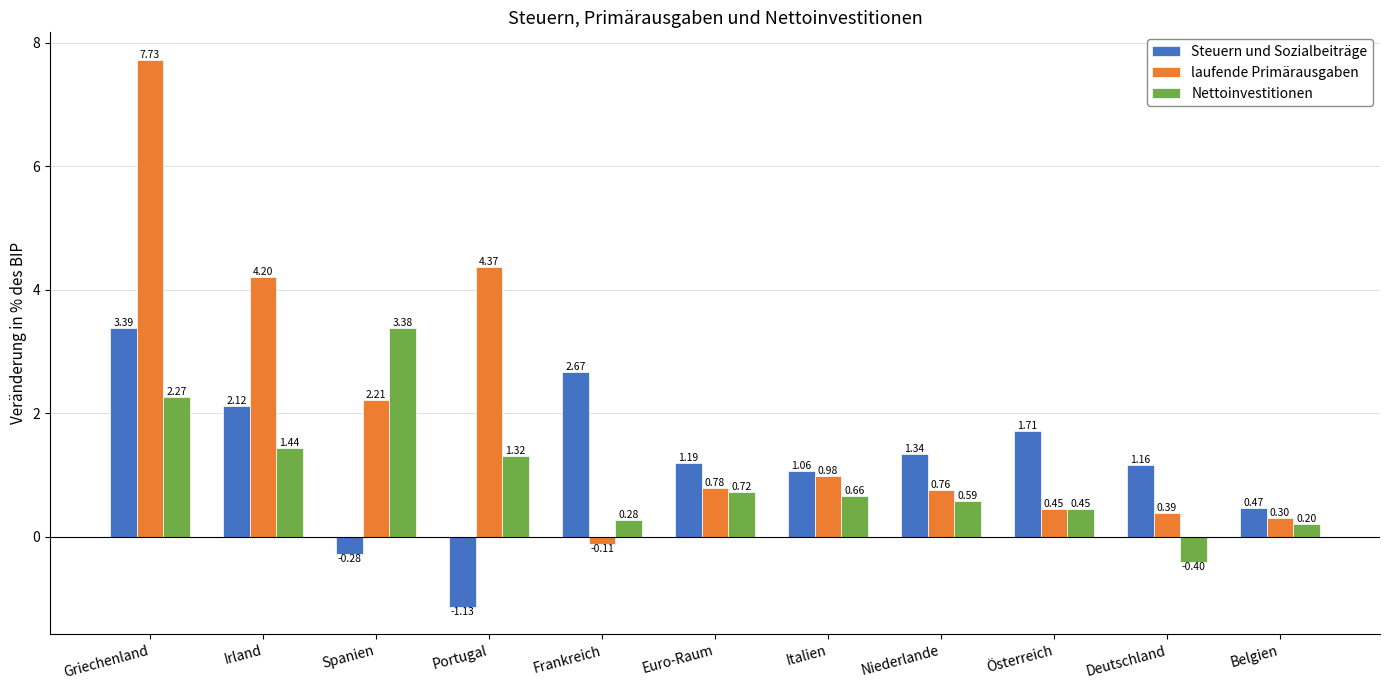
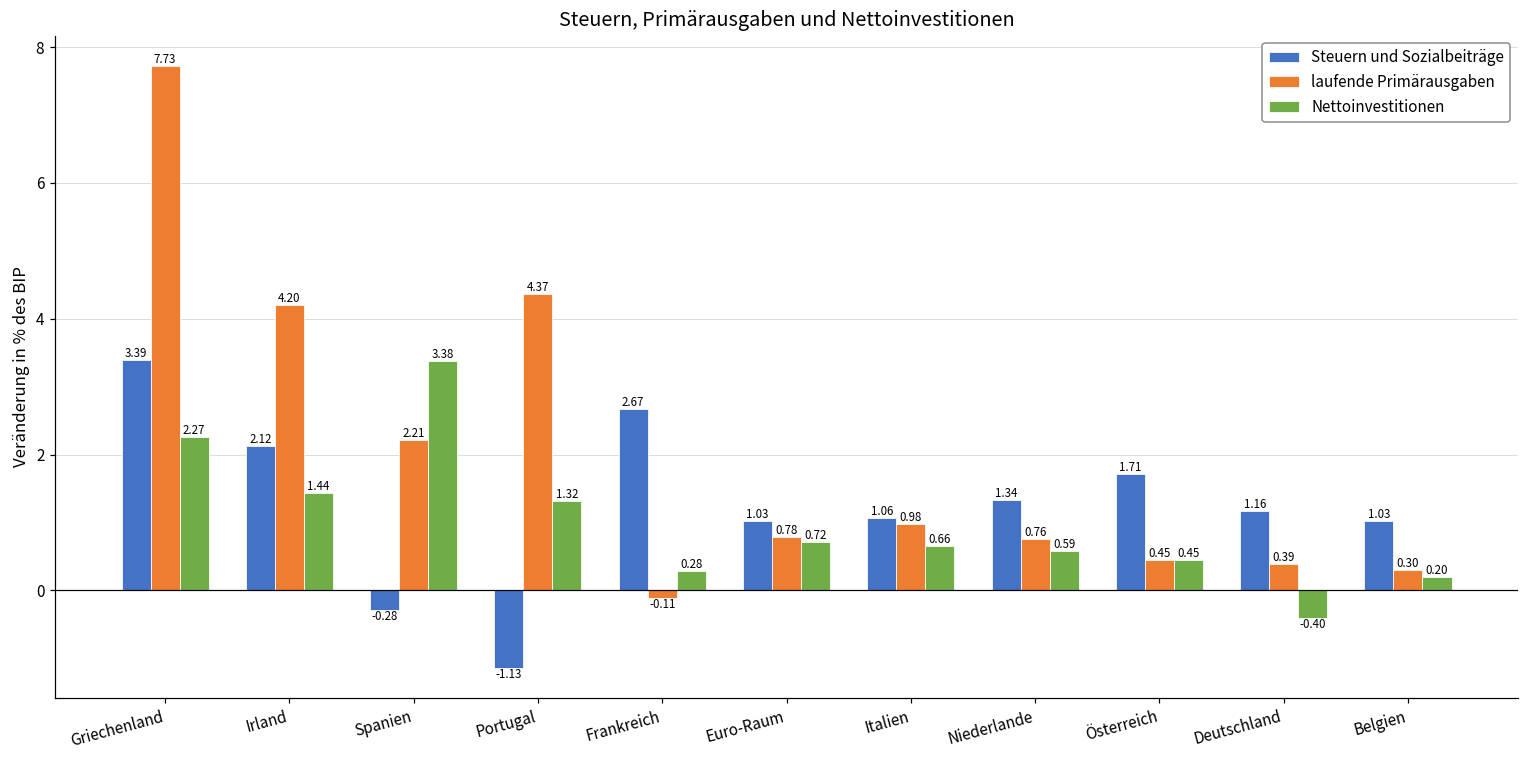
Steuern und Sozialbeiträge, Euro-Raum: 1.19 -> 1.03
Steuern und Sozialbeiträge, Belgien: 0.47 -> 1.03
